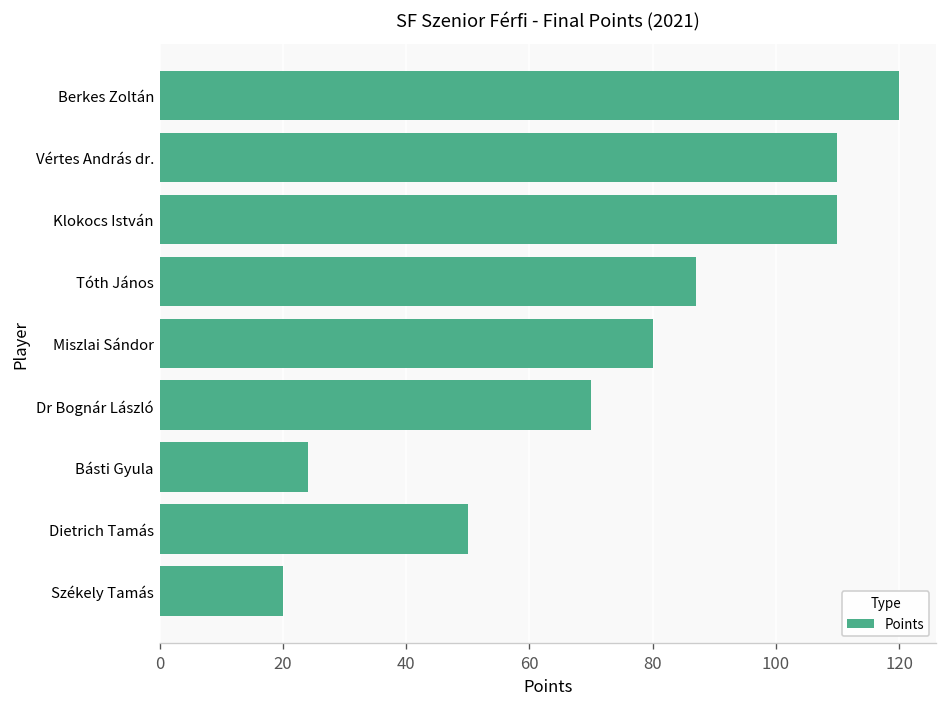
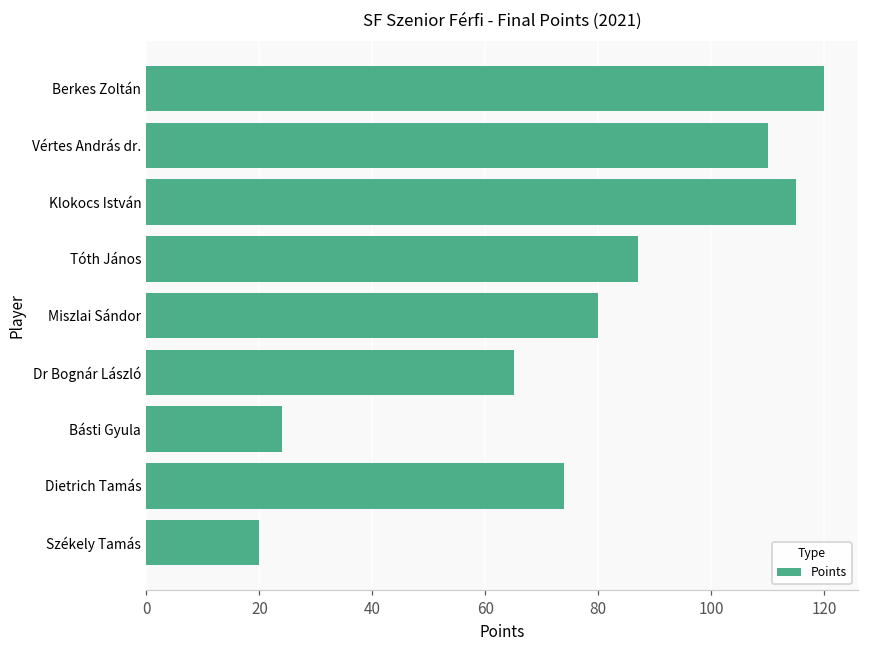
Klokocs István: 110 -> 115
Dr Bognár László: 70 -> 65
Dietrich Tamás: 50 -> 74
